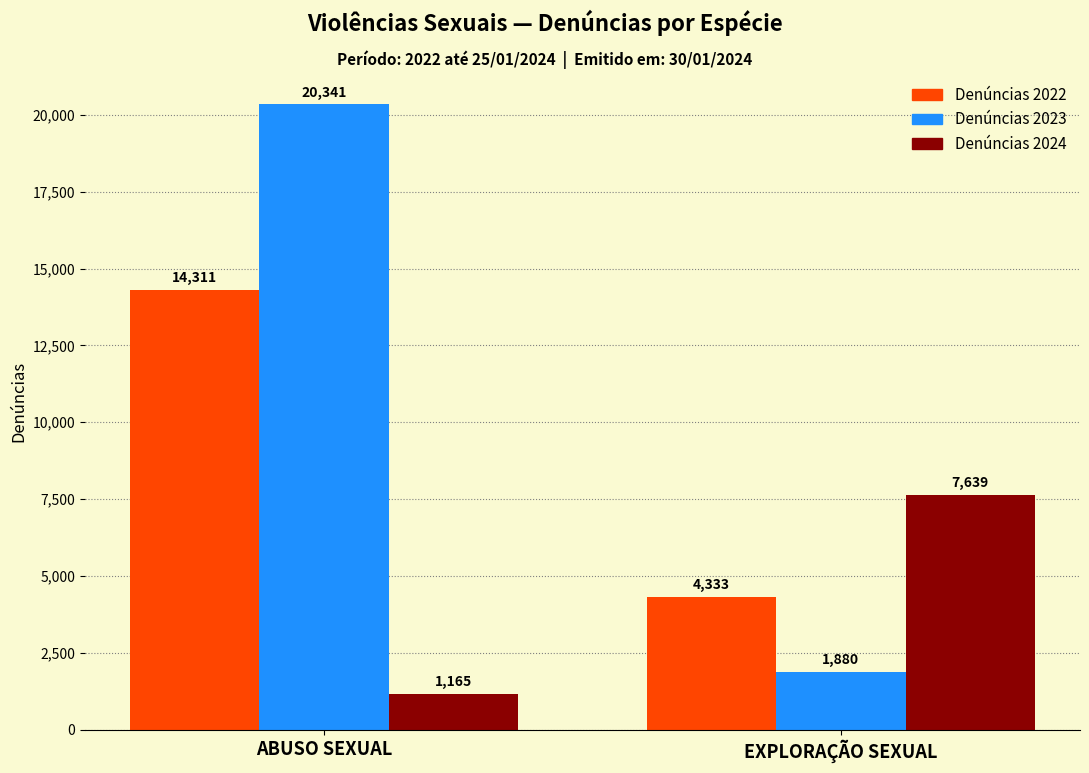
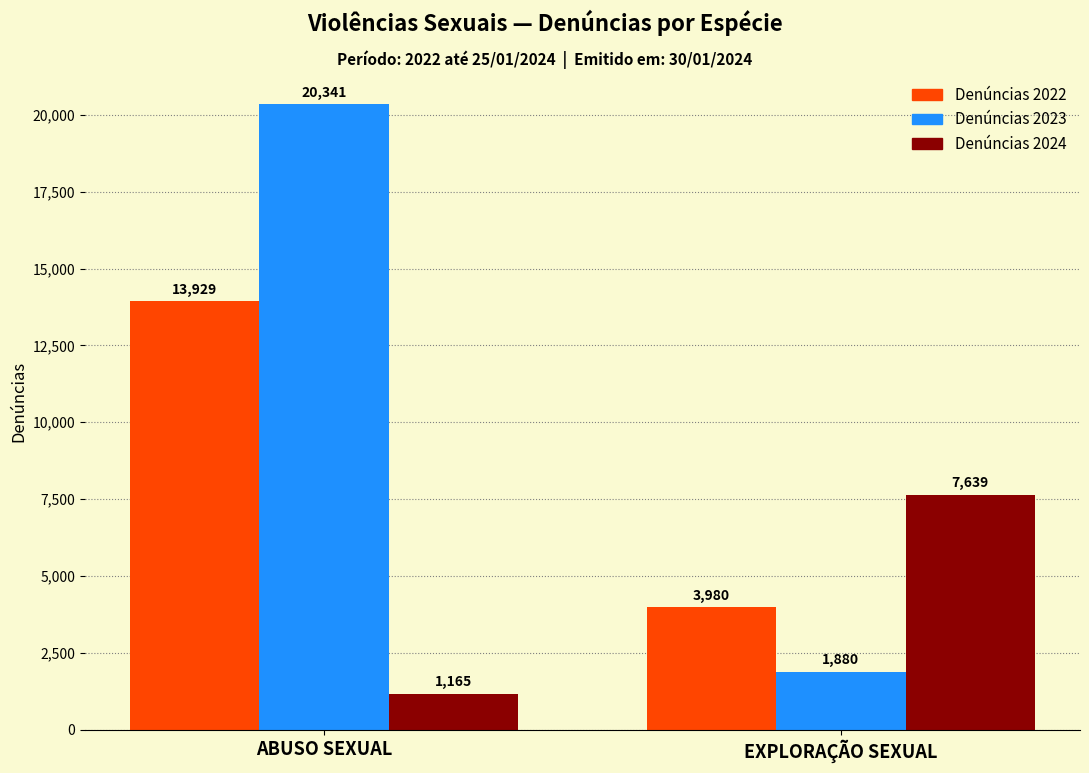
Denúncias 2022, ABUSO SEXUAL: 14,311 -> 13,929
Denúncias 2022, EXPLORAÇÃO SEXUAL: 4,333 -> 3,980
